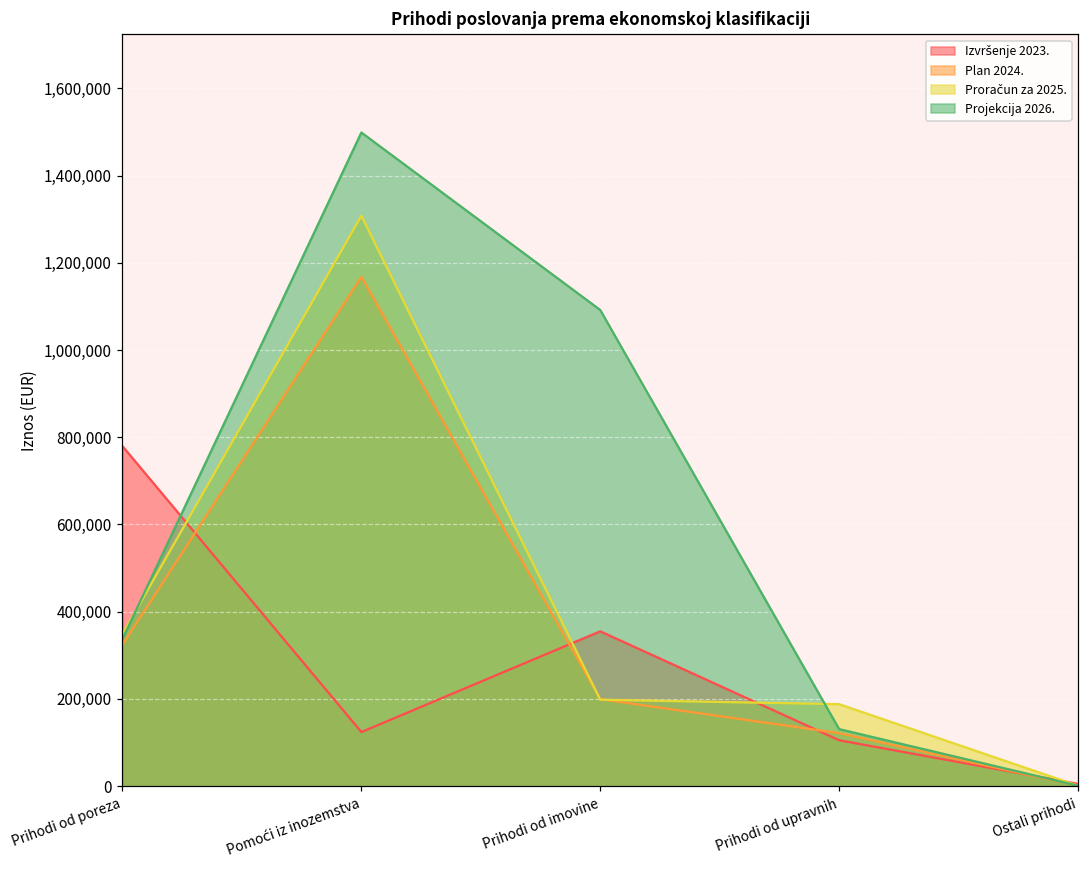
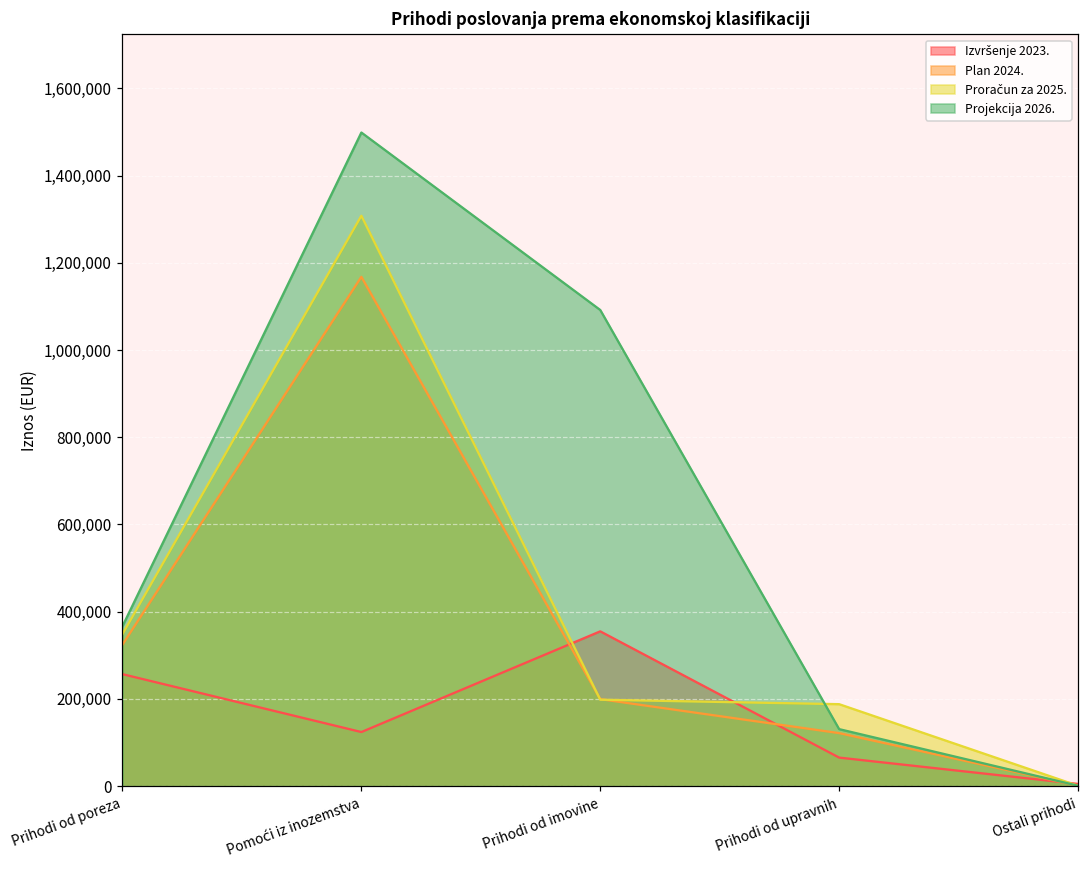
Izvršenje 2023., Prihodi od poreza: 780,000 -> 260,000
Projekcija 2026., Prihodi od poreza: 340,000 -> 370,000
Izvršenje 2023., Prihodi od upravnih: 110,000 -> 70,000
